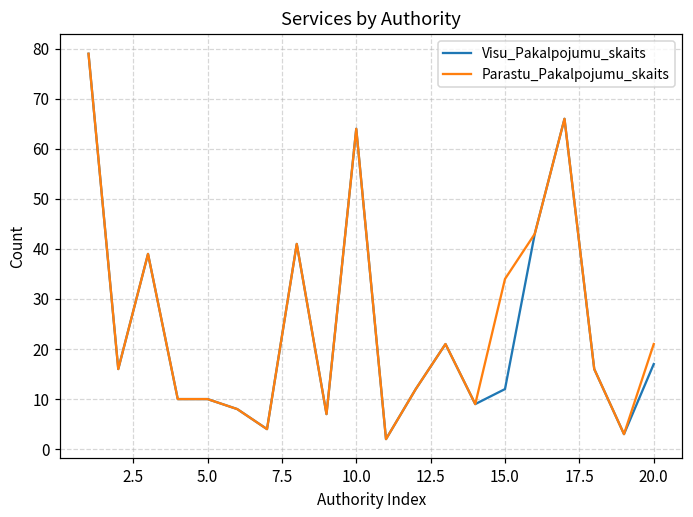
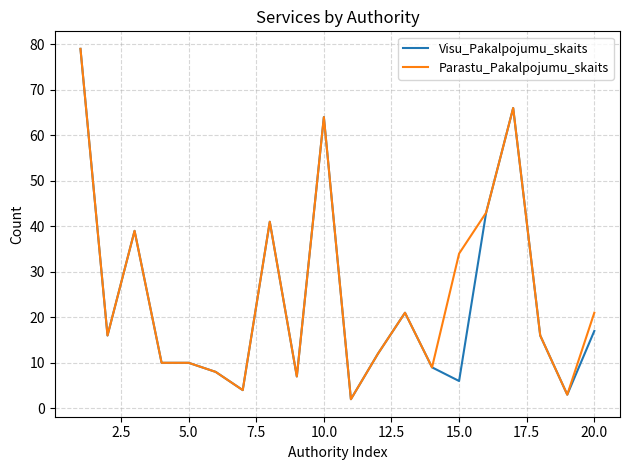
Visu_Pakalpojumu_skaits, 15.0: 12 -> 6
